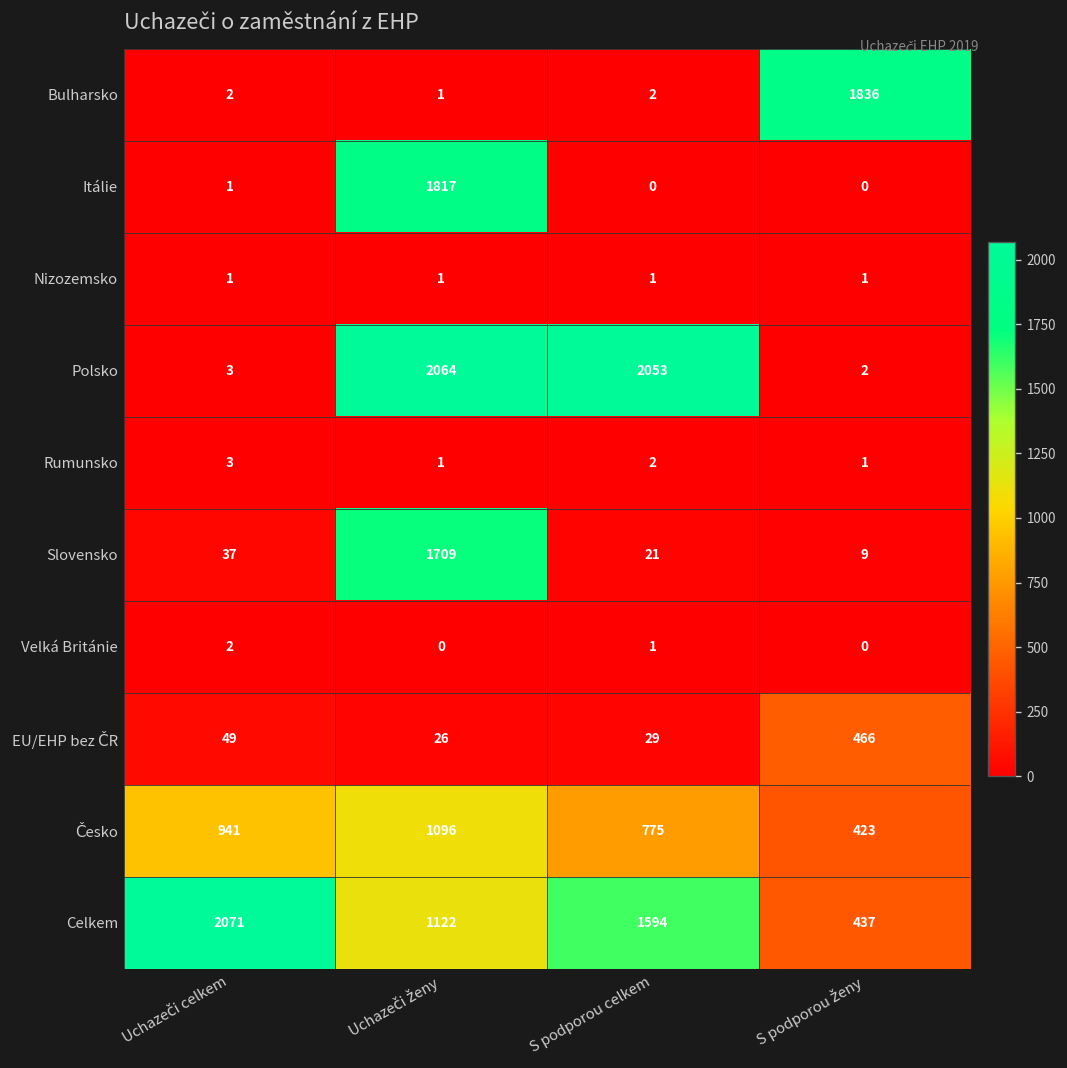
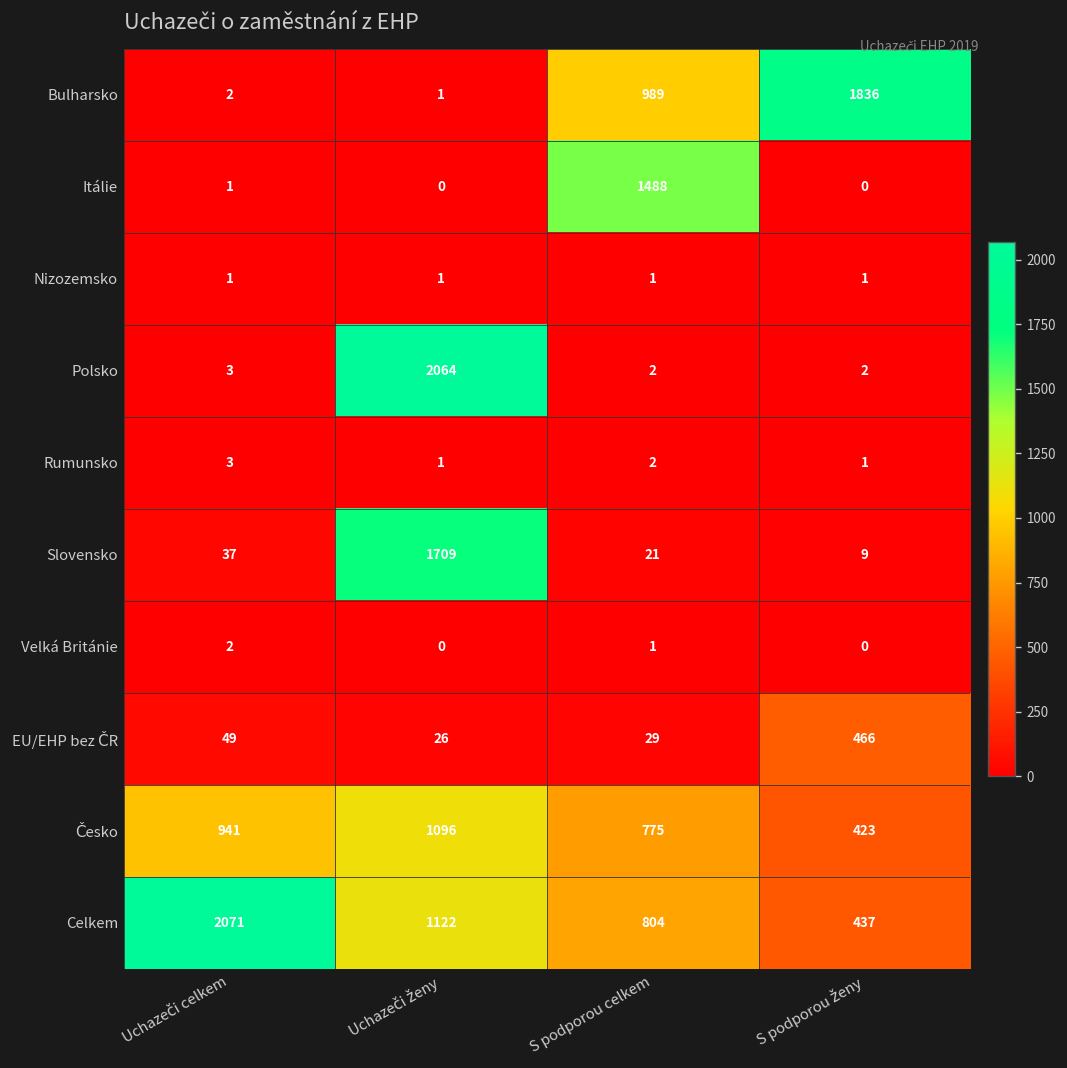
Bulharsko, S podporou celkem: 2 -> 989
Itálie, Uchazeči ženy: 1817 -> 0
Itálie, S podporou celkem: 0 -> 1488
Polsko, S podporou celkem: 2053 -> 2
Celkem, S podporou celkem: 1594 -> 804
